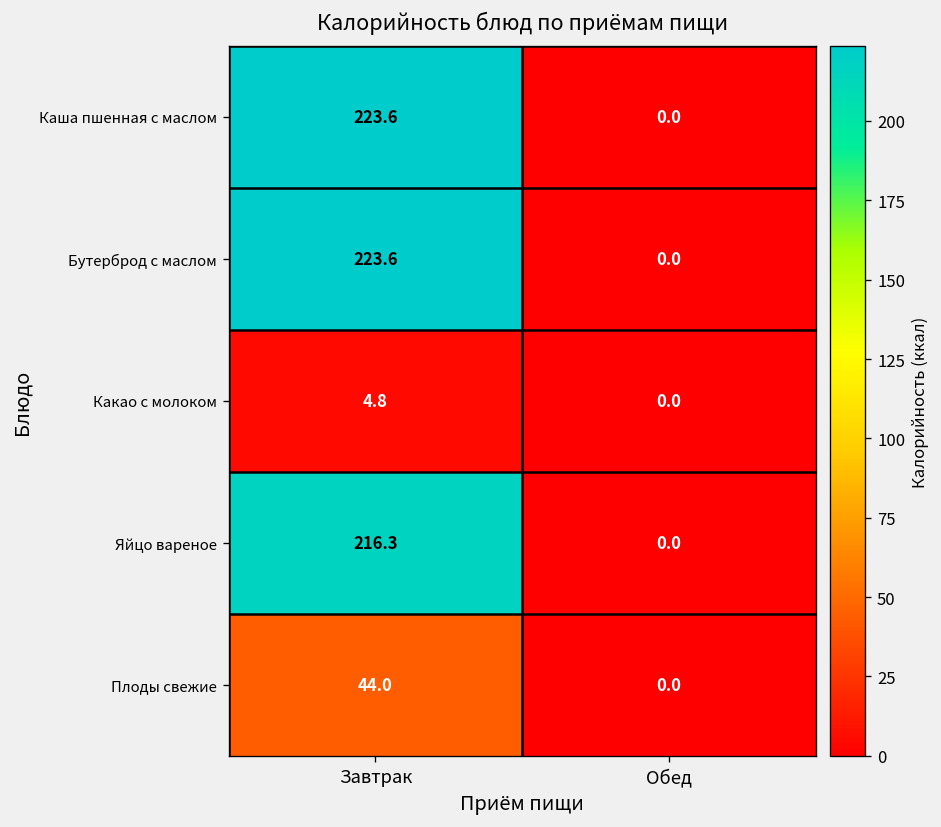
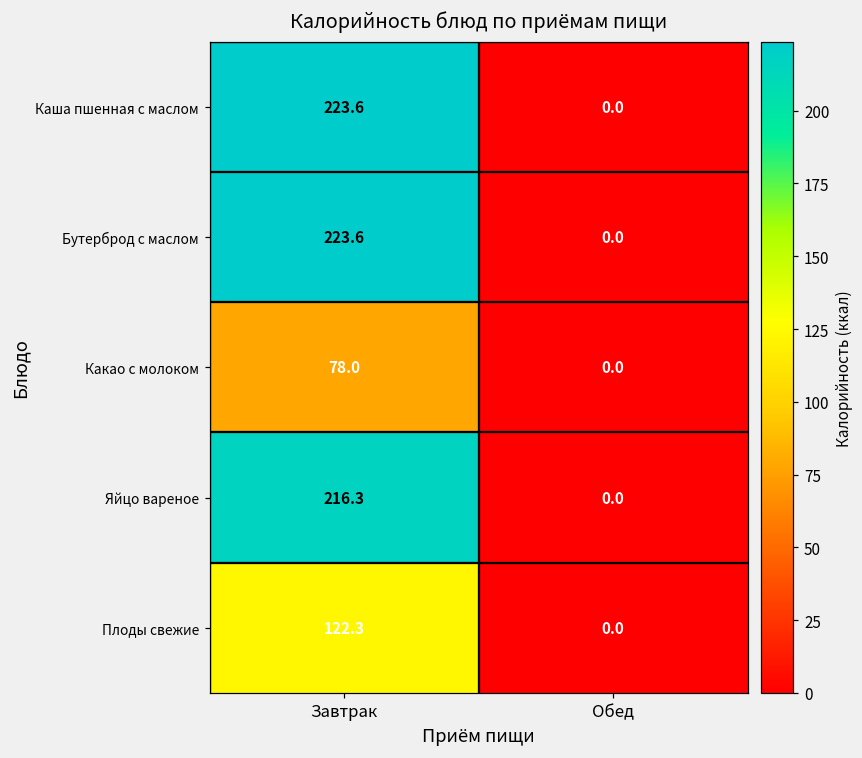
Какао с молоком, Завтрак: 4.8 -> 78.0
Плоды свежие, Завтрак: 44.0 -> 122.3
